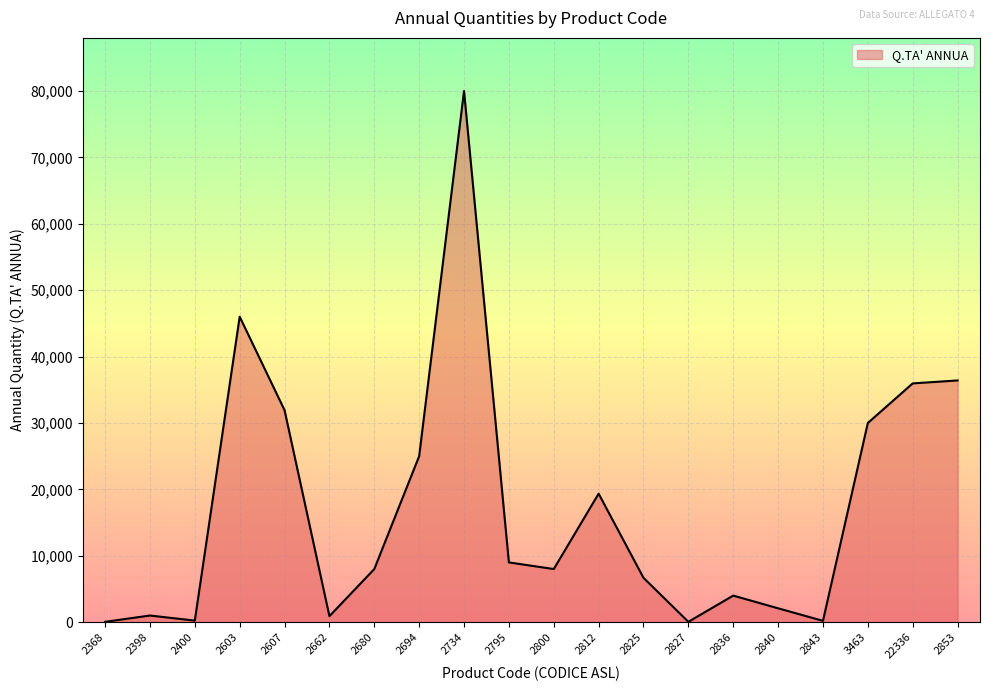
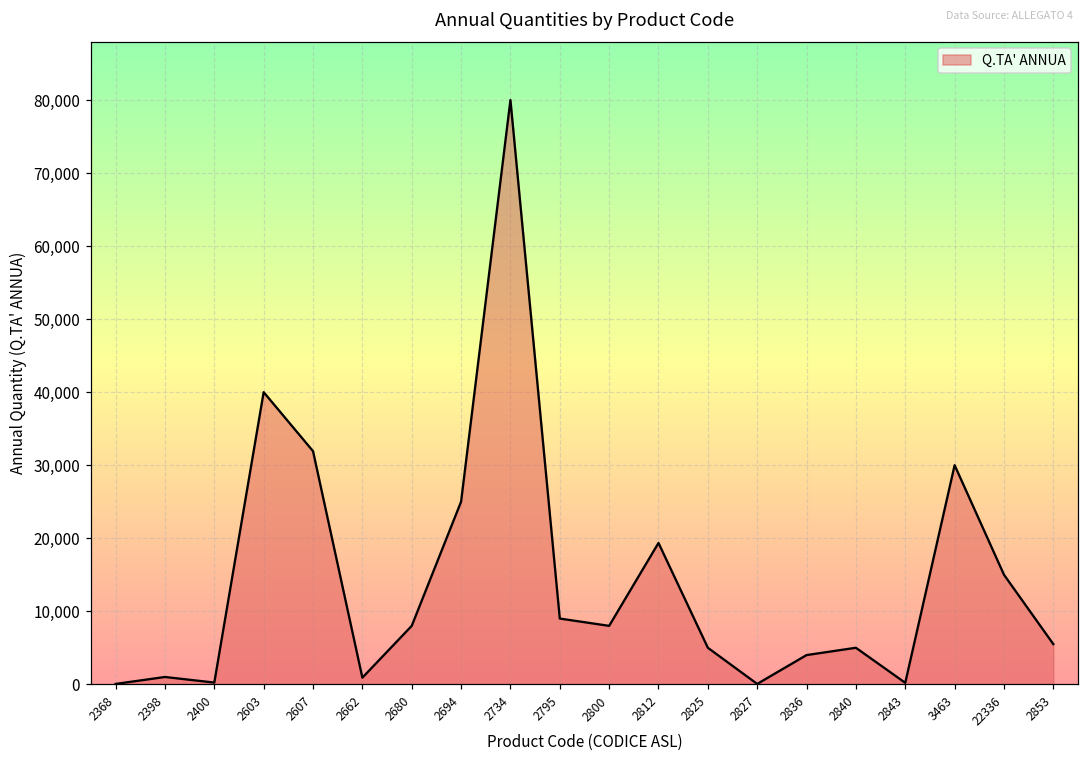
2603: 46,000 -> 40,000
2825: 7,000 -> 5,000
2840: 2,000 -> 5,000
22336: 36,000 -> 15,000
2853: 36,000 -> 6,000
